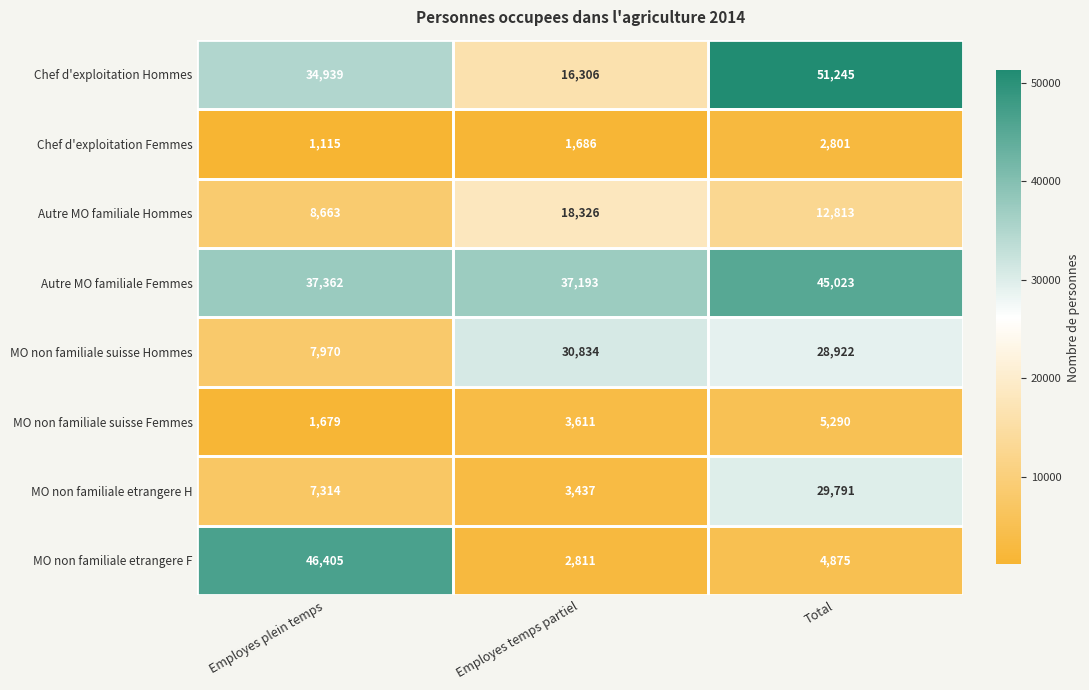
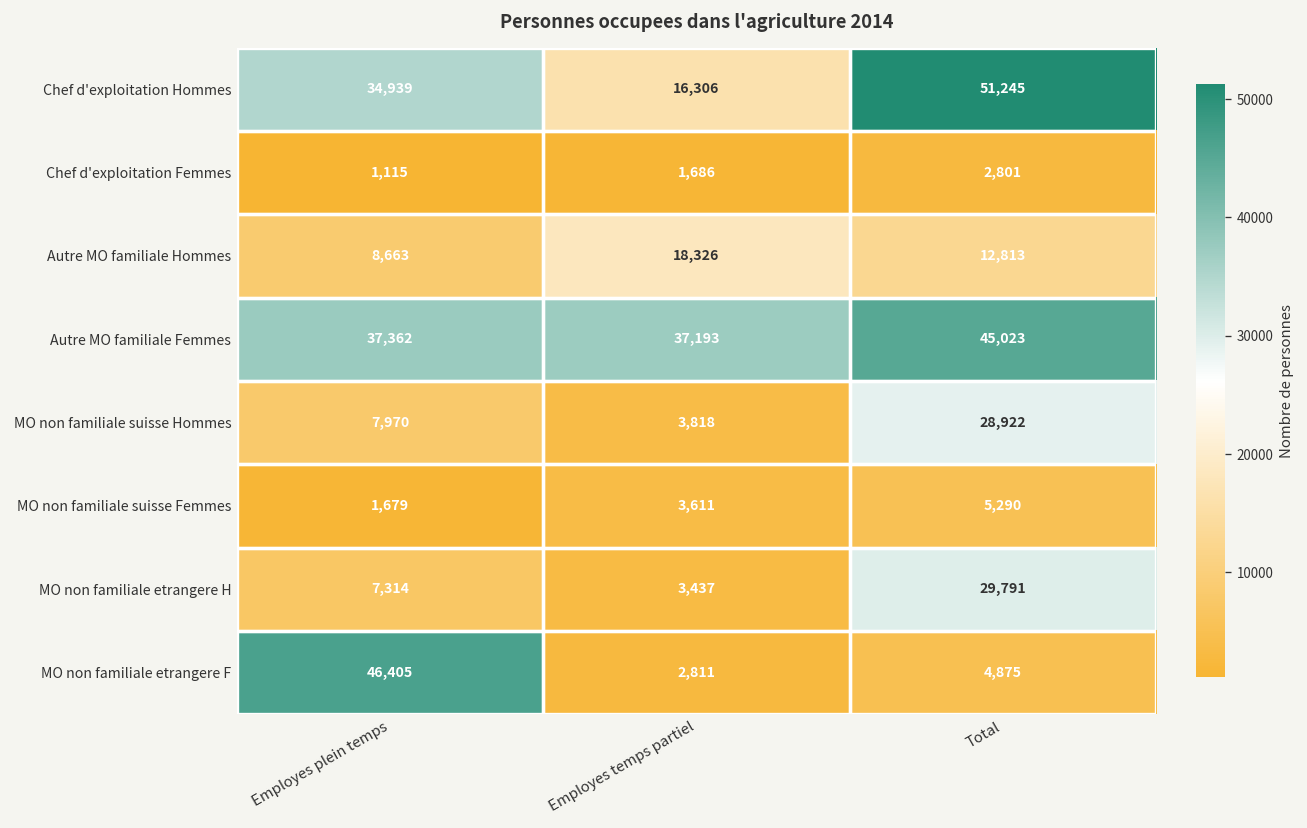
MO non familiale suisse Hommes, Employes temps partiel: 30,834 -> 3,818
